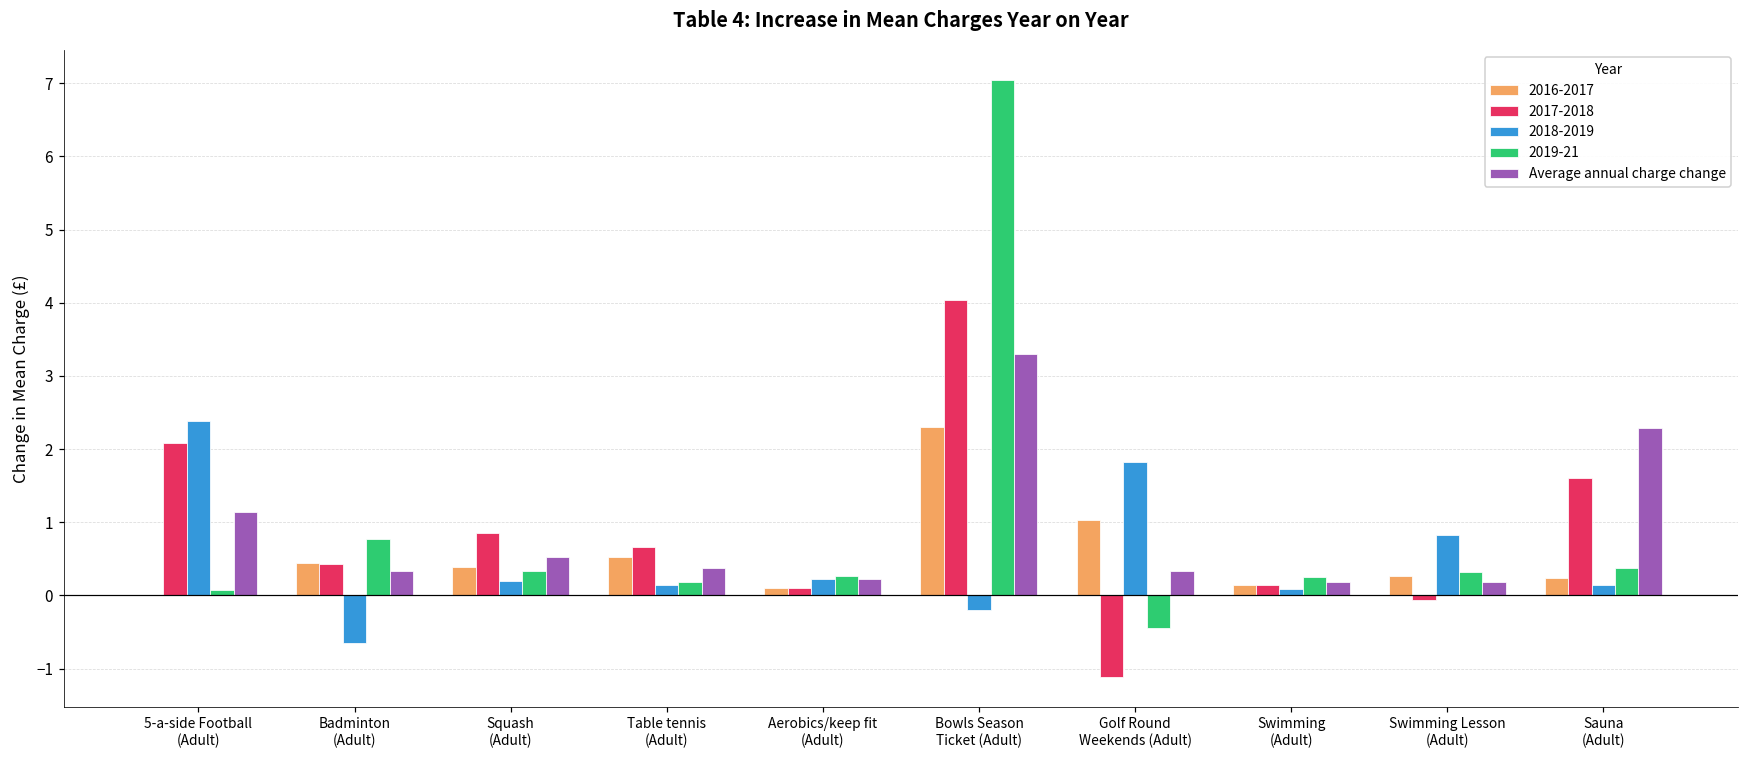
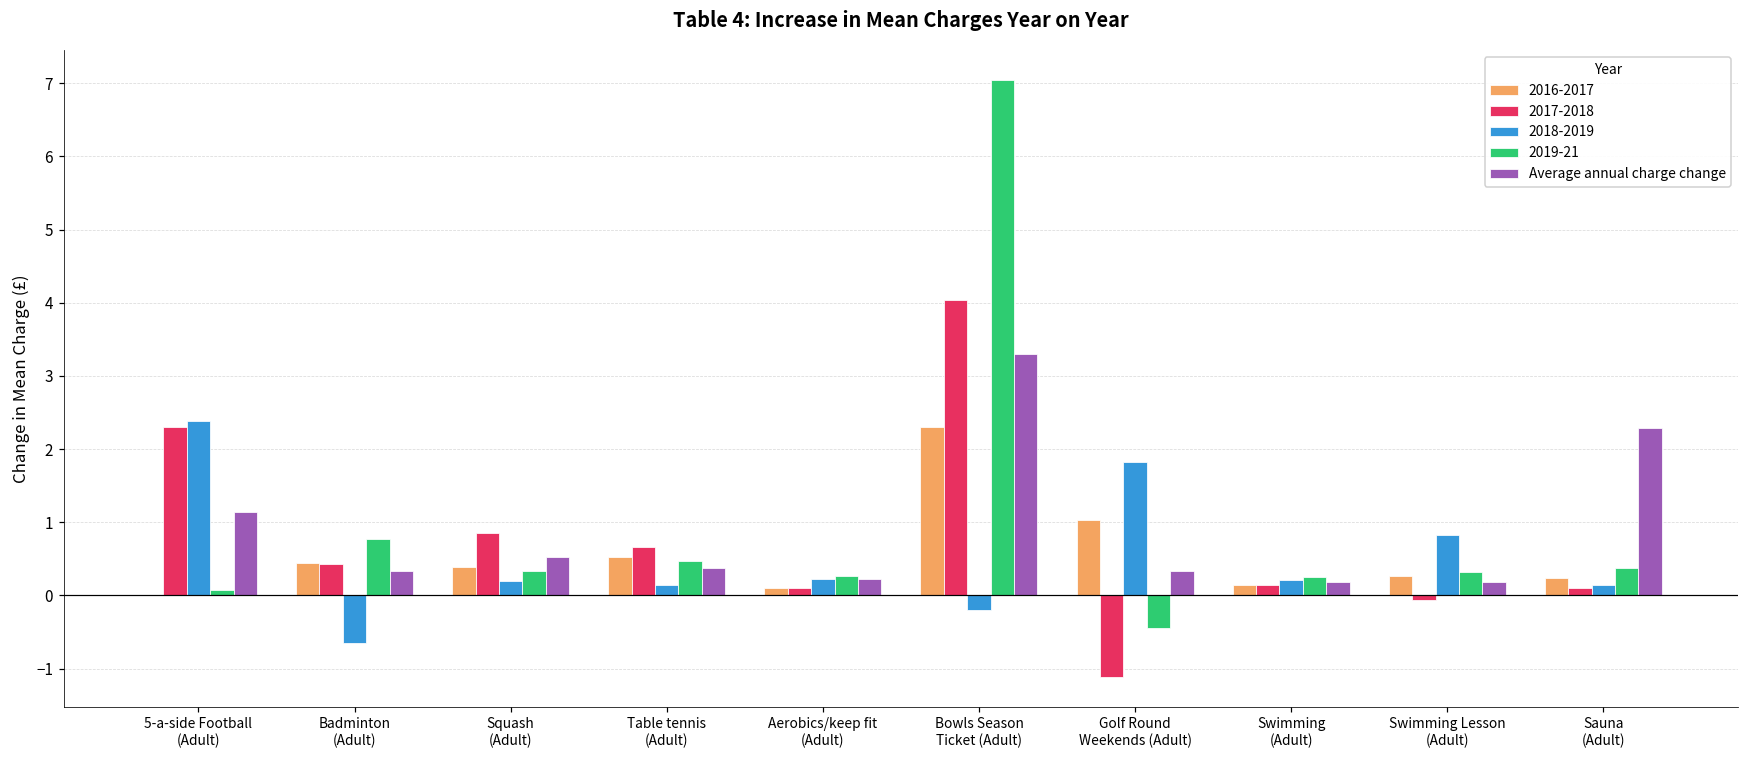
2017-2018, 5-a-side Football (Adult): 2.1 -> 2.3
2019-21, Table tennis (Adult): 0.2 -> 0.5
2018-2019, Swimming (Adult): 0.1 -> 0.2
2017-2018, Sauna (Adult): 1.6 -> 0.1
